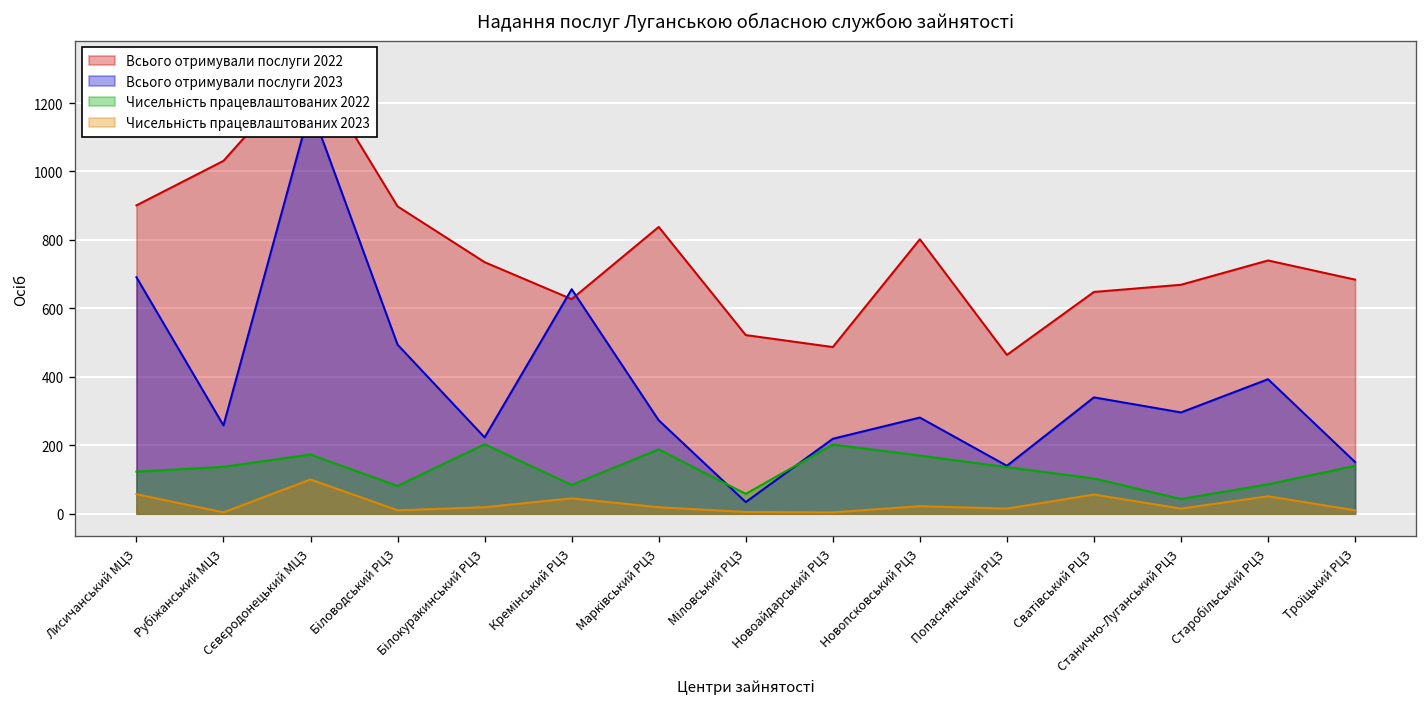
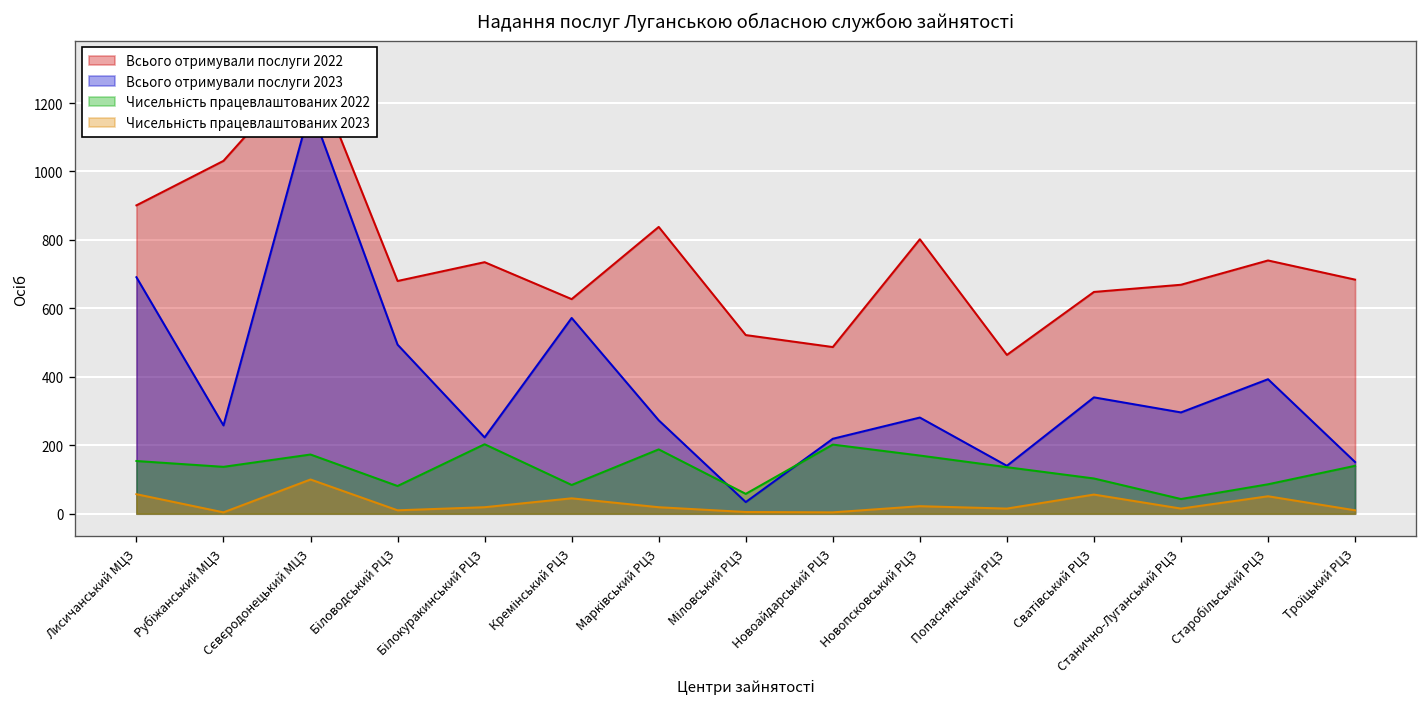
Чисельність працевлаштованих 2022, Лисичанський МЦЗ: 120 -> 150
Всього отримували послуги 2022, Біловодський РЦЗ: 900 -> 680
Всього отримували послуги 2023, Кремінський РЦЗ: 660 -> 570
